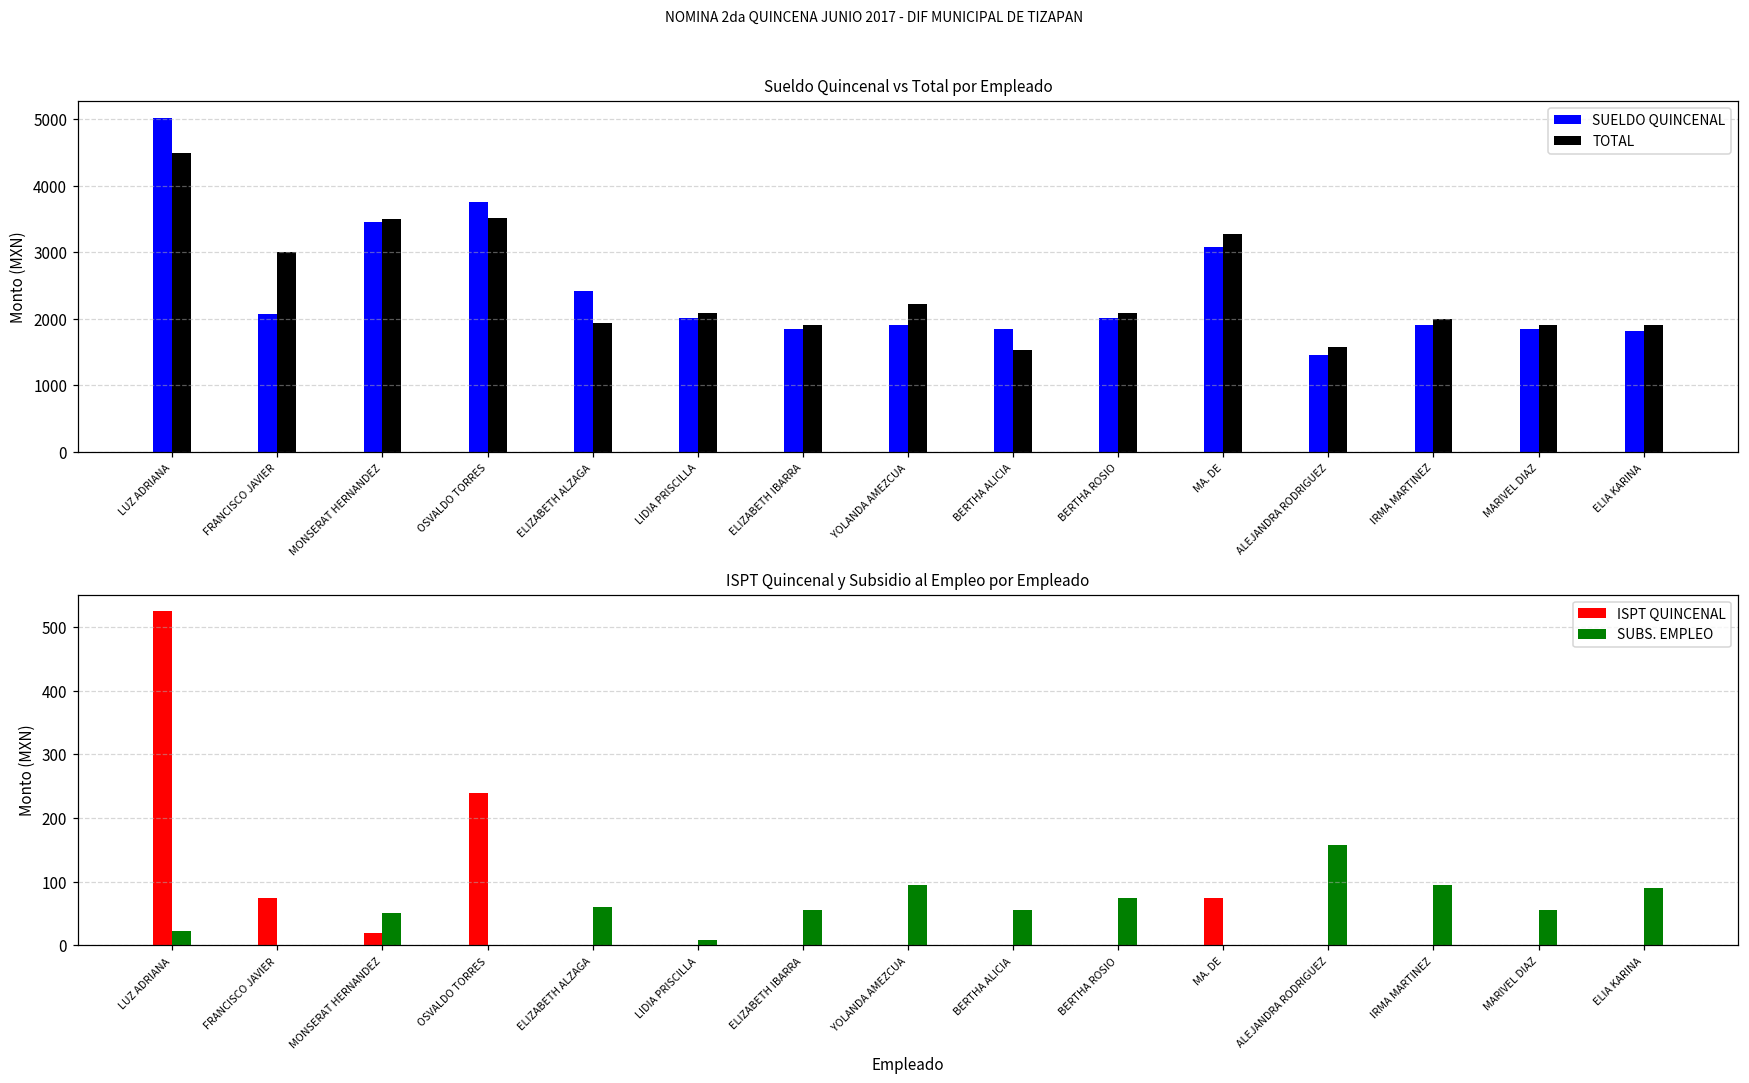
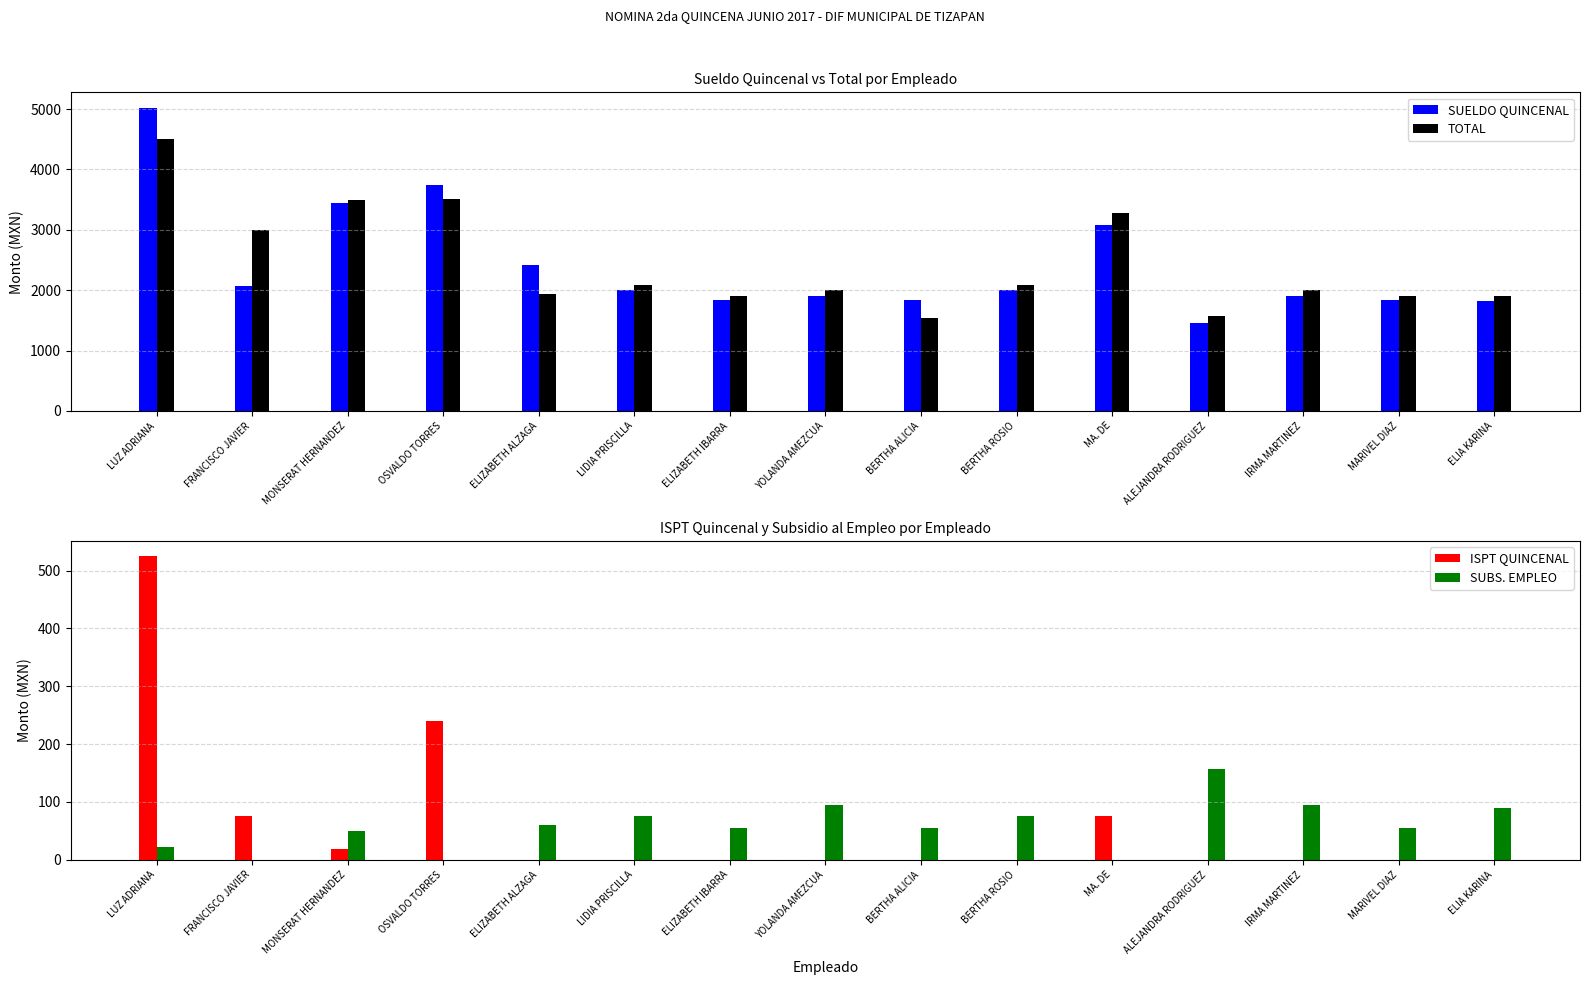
Sueldo Quincenal vs Total por Empleado, TOTAL, YOLANDA AMEZCUA: 2200 -> 2000
ISPT Quincenal y Subsidio al Empleo por Empleado, SUBS. EMPLEO, LIDIA PRISCILLA: 10 -> 80
